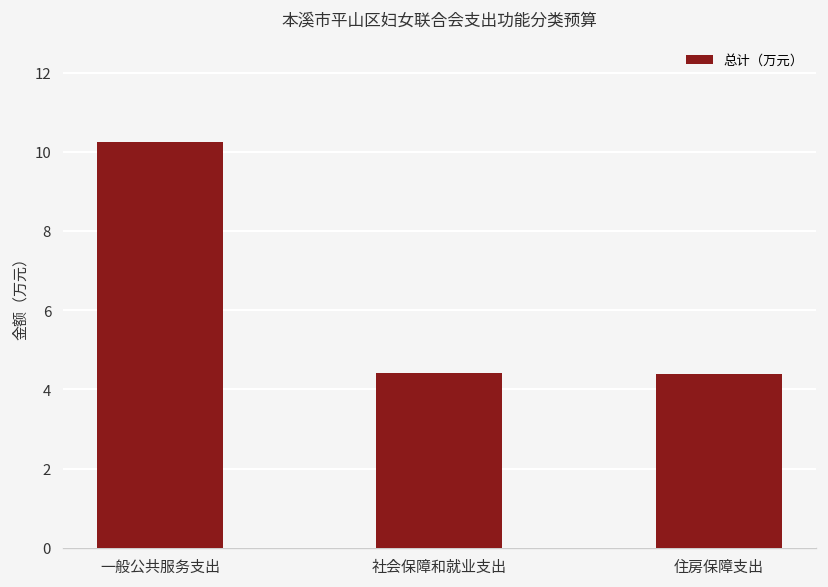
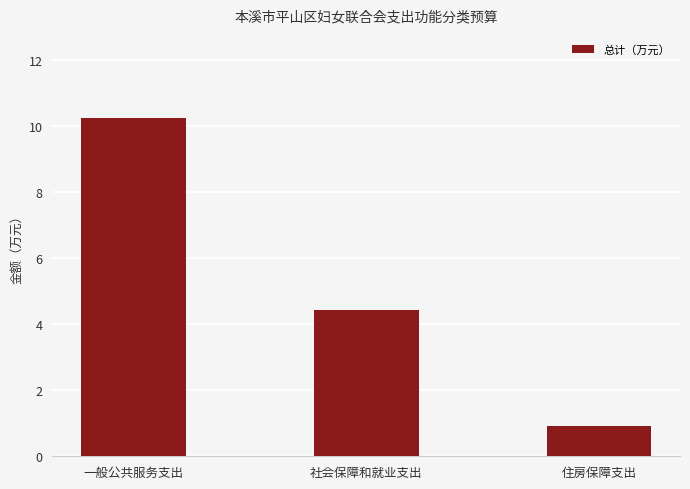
住房保障支出: 4.4 -> 0.9
